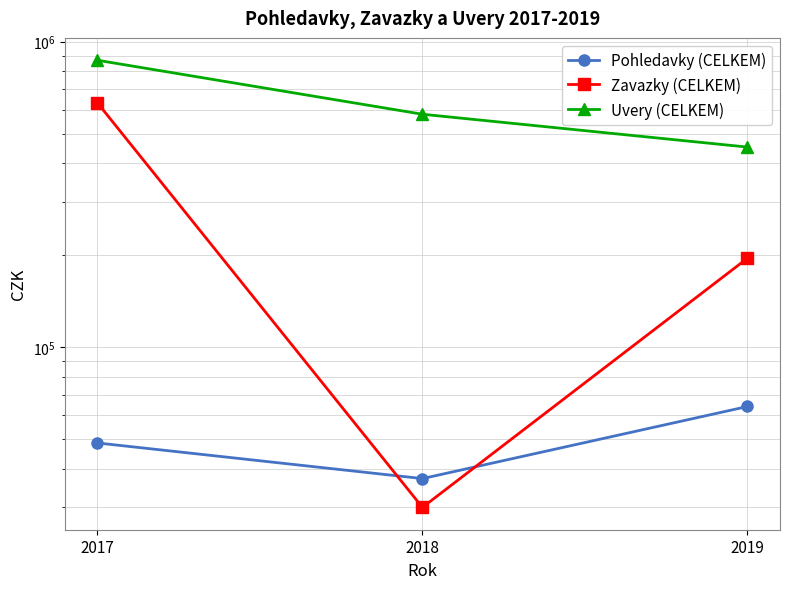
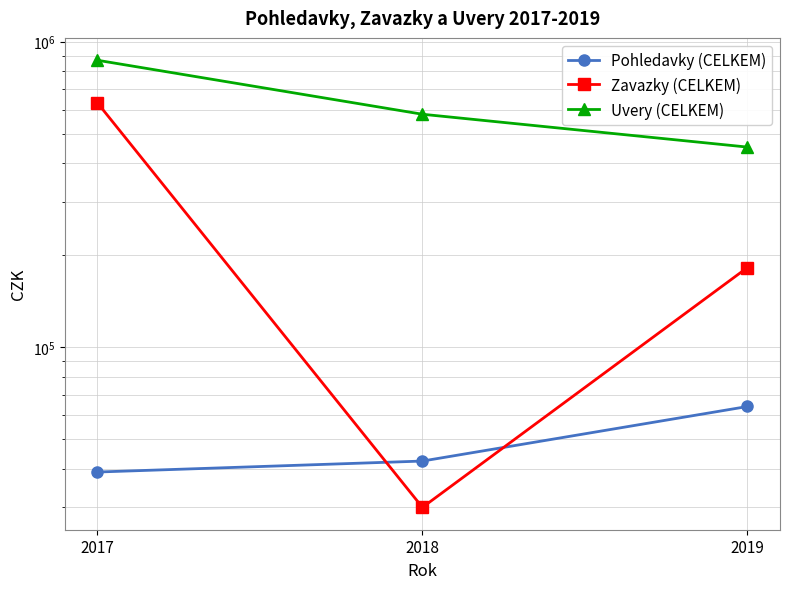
Pohledavky (CELKEM), 2017: 49000 -> 39000
Pohledavky (CELKEM), 2018: 37000 -> 43000
Zavazky (CELKEM), 2019: 200000 -> 180000
